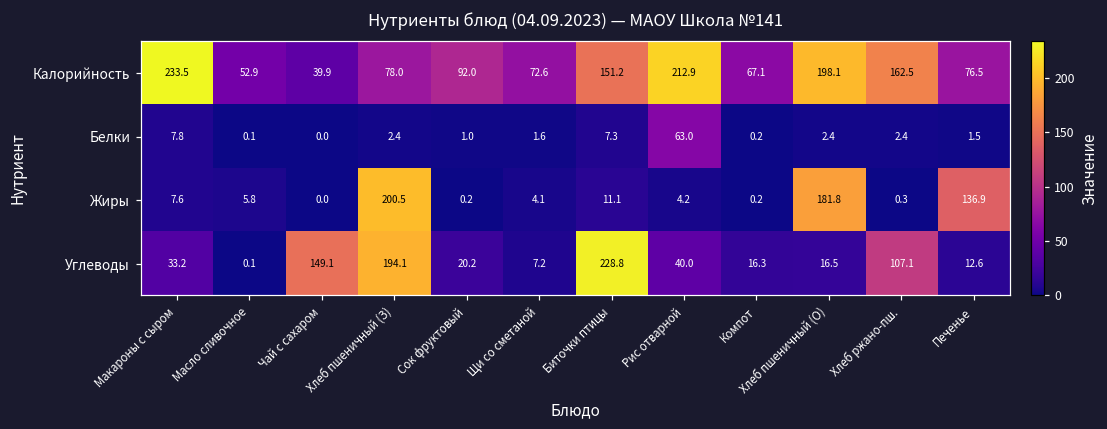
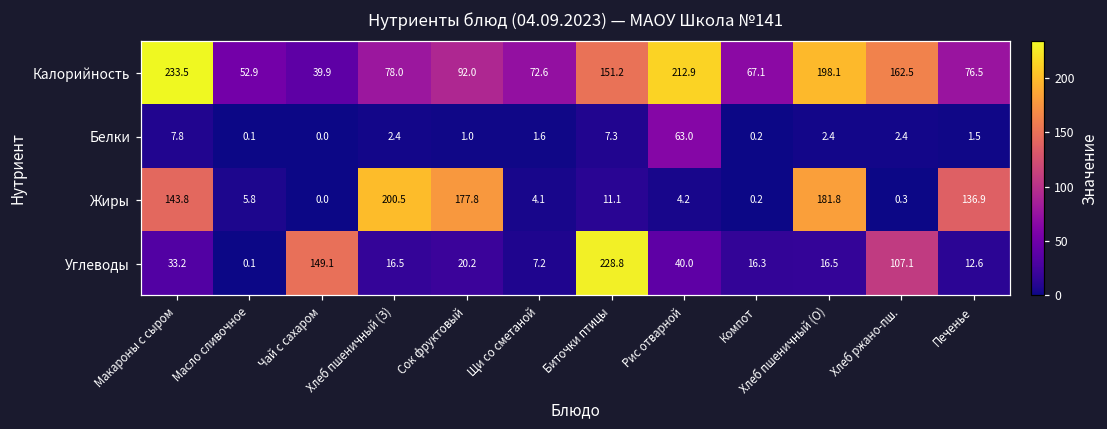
Жиры, Макароны с сыром: 7.6 -> 143.8
Жиры, Сок фруктовый: 0.2 -> 177.8
Углеводы, Хлеб пшеничный (З): 194.1 -> 16.5
